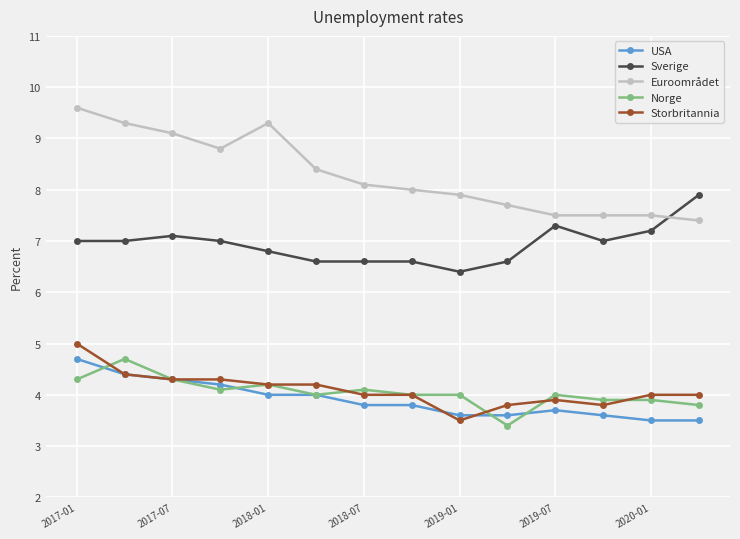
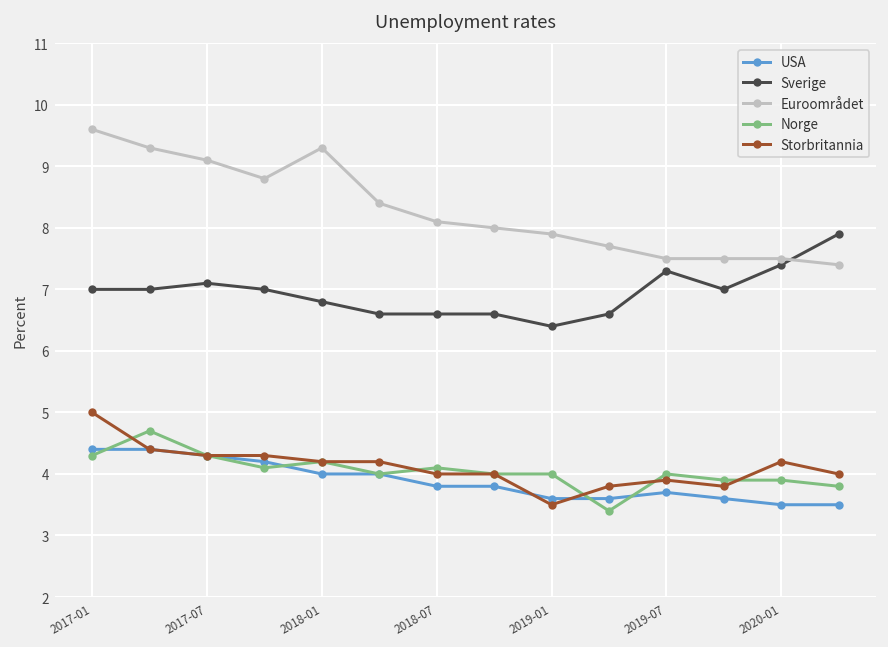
USA, 2017-01: 4.7 -> 4.4
Sverige, 2020-01: 7.2 -> 7.4
Storbritannia, 2020-01: 4.0 -> 4.2
